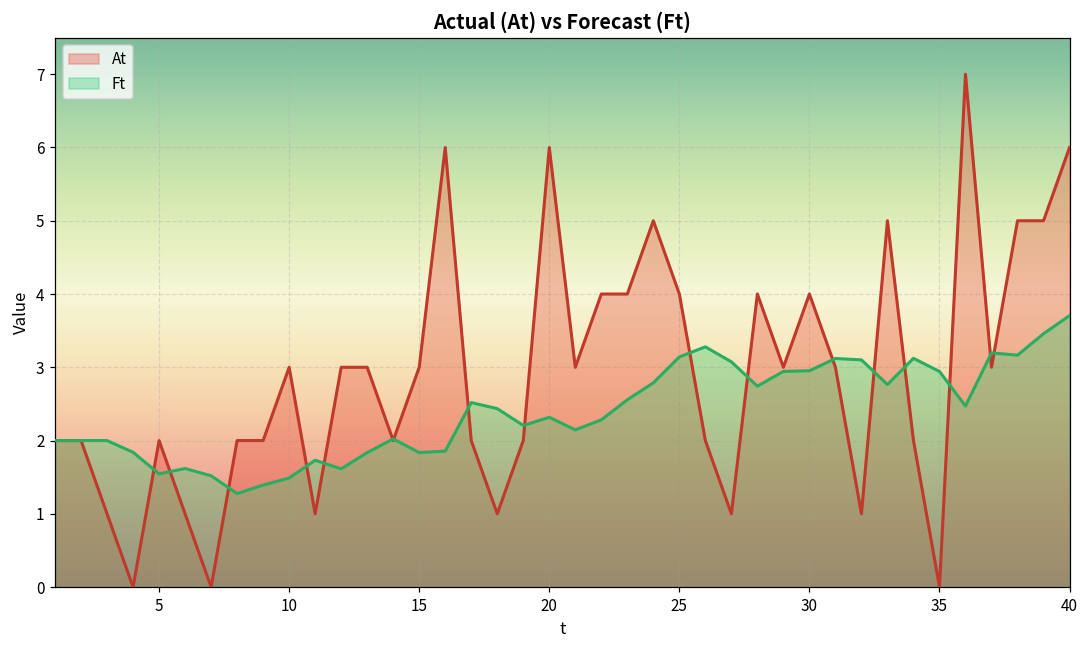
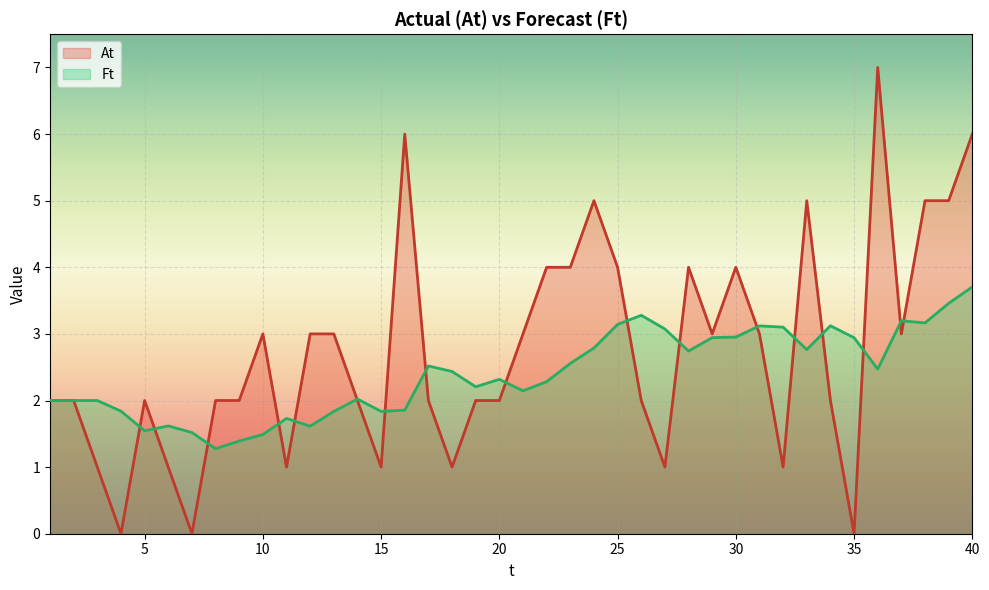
At, 15: 3 -> 1
At, 20: 6 -> 2
